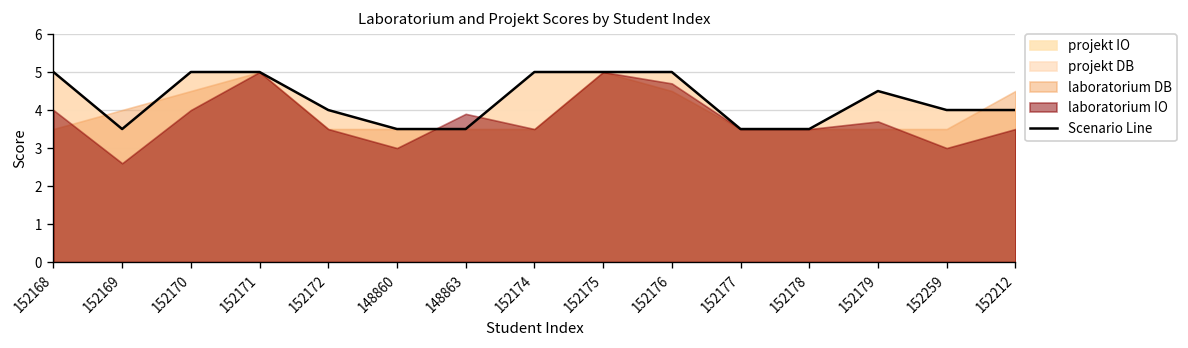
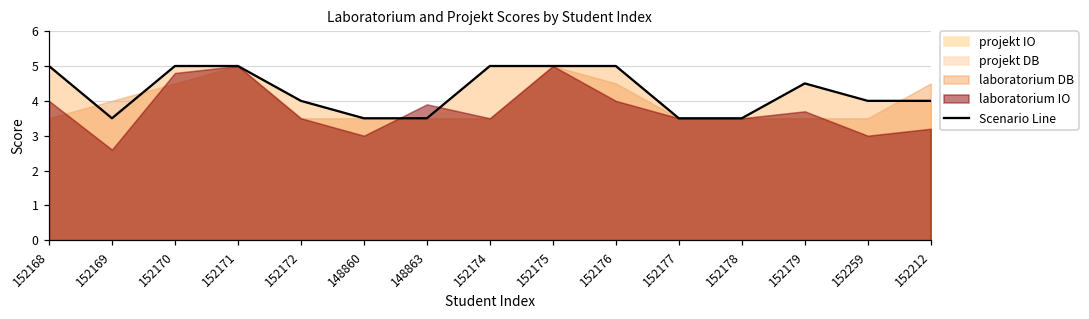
laboratorium IO, 152170: 4.0 -> 4.8
laboratorium IO, 152176: 4.7 -> 4.0
laboratorium IO, 152212: 3.5 -> 3.2
